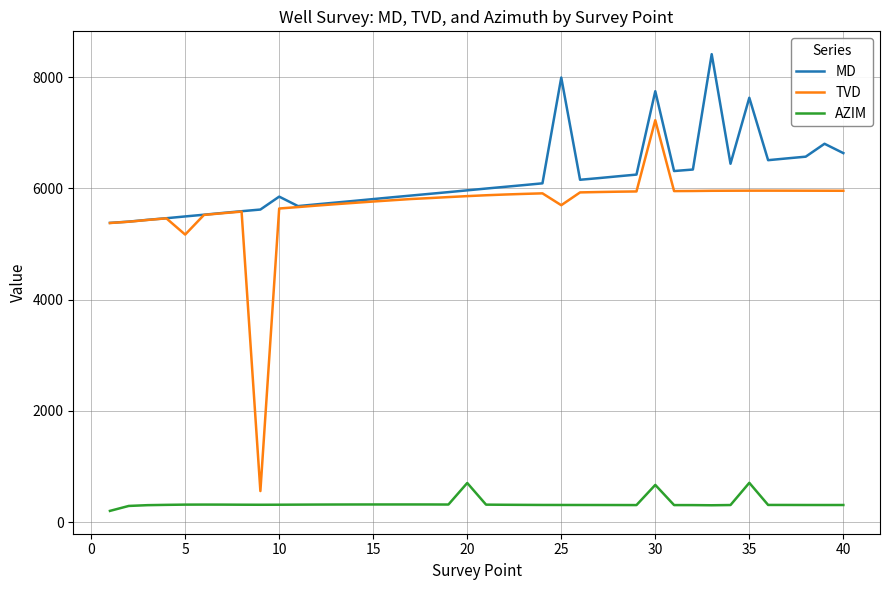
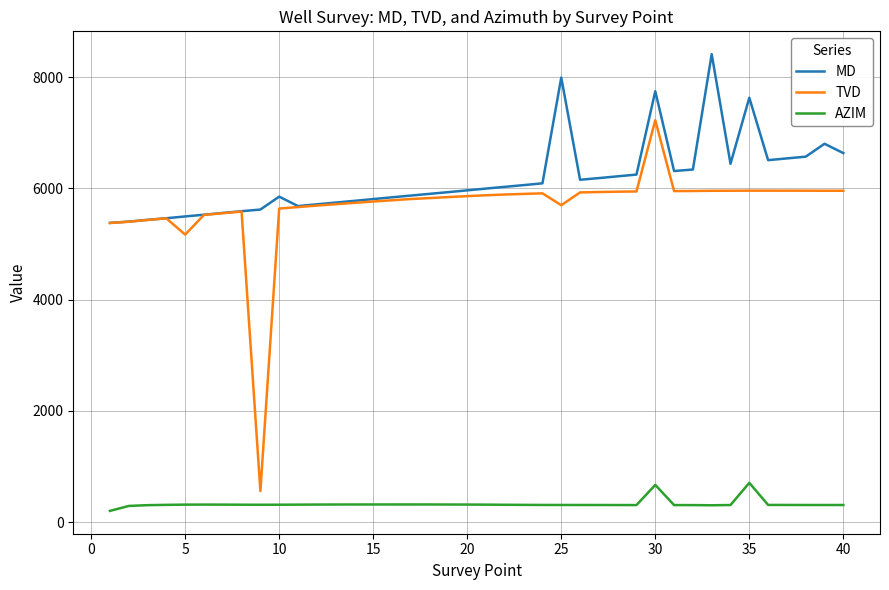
AZIM, 20: 700 -> 300
